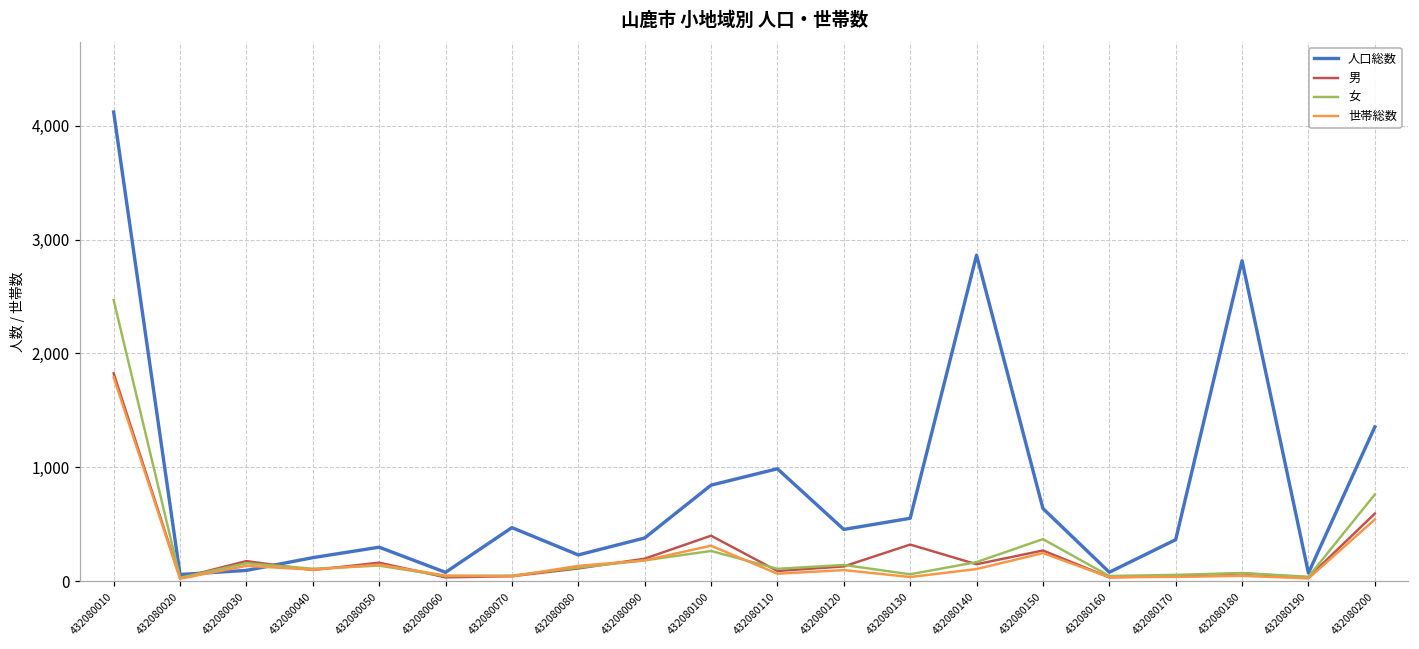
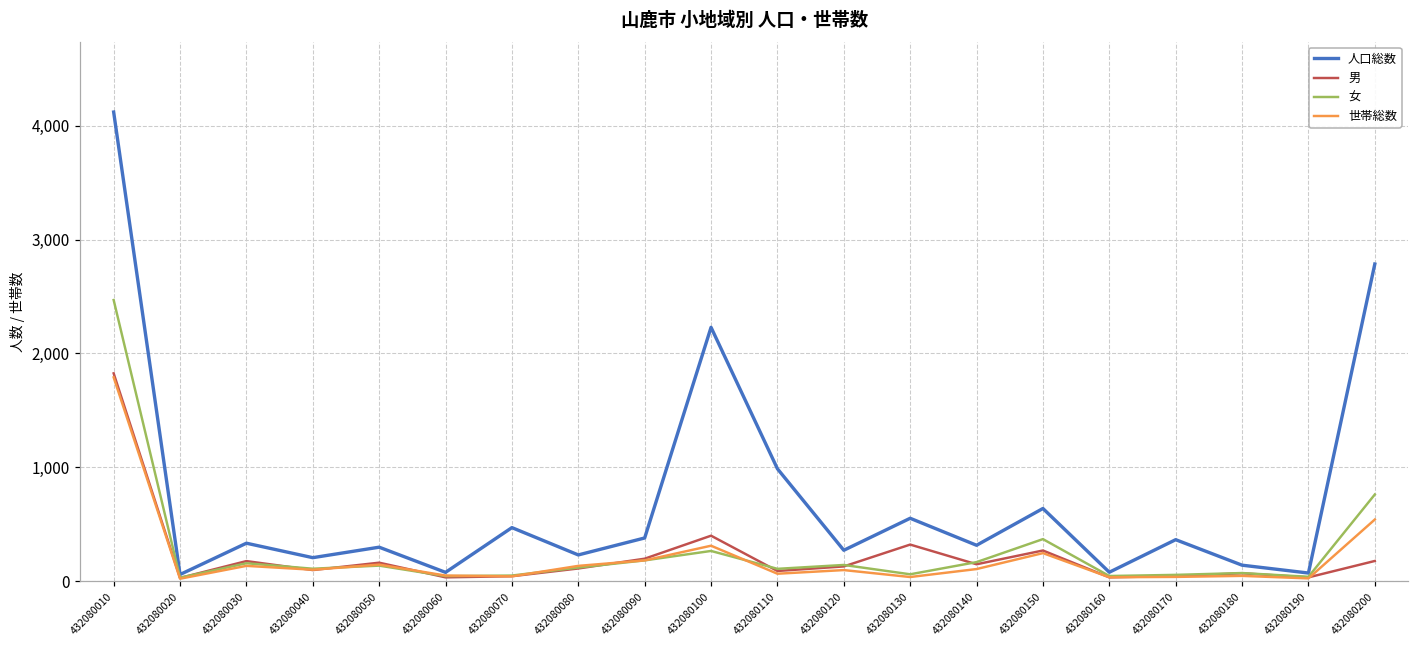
人口総数, 432080030: 90 -> 330
人口総数, 432080100: 840 -> 2,230
人口総数, 432080120: 450 -> 270
人口総数, 432080140: 2,860 -> 320
人口総数, 432080180: 2,810 -> 140
人口総数, 432080200: 1,350 -> 2,790
男, 432080200: 590 -> 180
